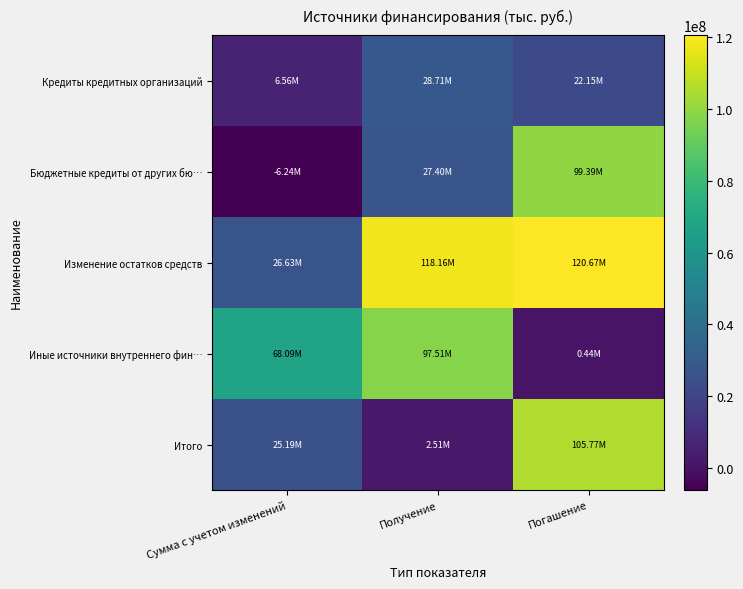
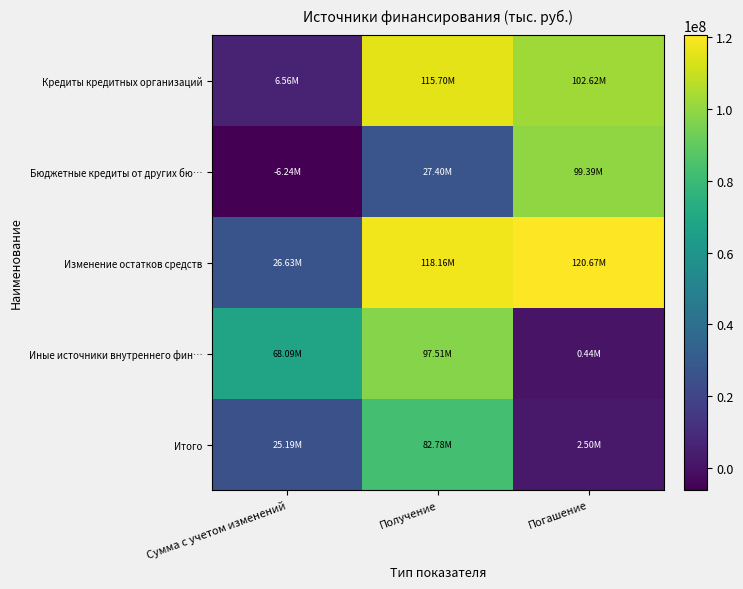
Кредиты кредитных организаций, Получение: 28.71M -> 115.70M
Кредиты кредитных организаций, Погашение: 22.15M -> 102.62M
Итого, Получение: 2.51M -> 82.78M
Итого, Погашение: 105.77M -> 2.50M
